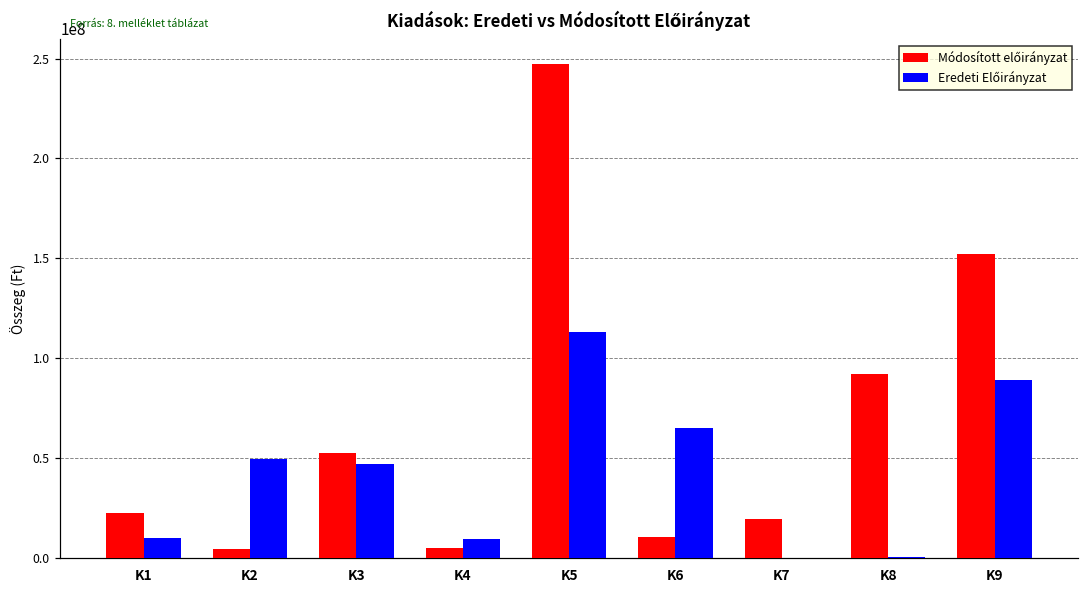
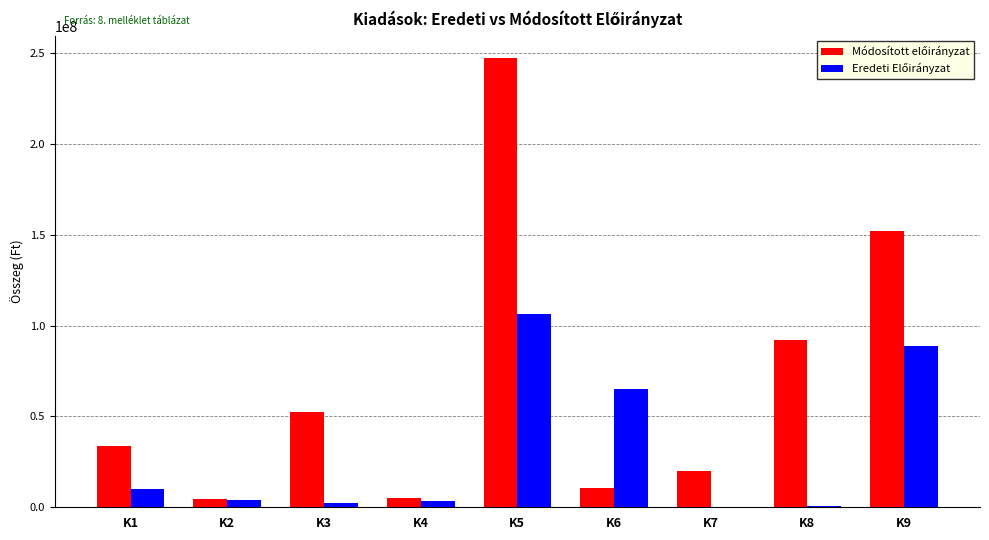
Módosított előirányzat, K1: 23000000 -> 34000000
Eredeti Előirányzat, K2: 50000000 -> 4000000
Eredeti Előirányzat, K3: 47000000 -> 2000000
Eredeti Előirányzat, K4: 9000000 -> 4000000
Eredeti Előirányzat, K5: 113000000 -> 106000000
